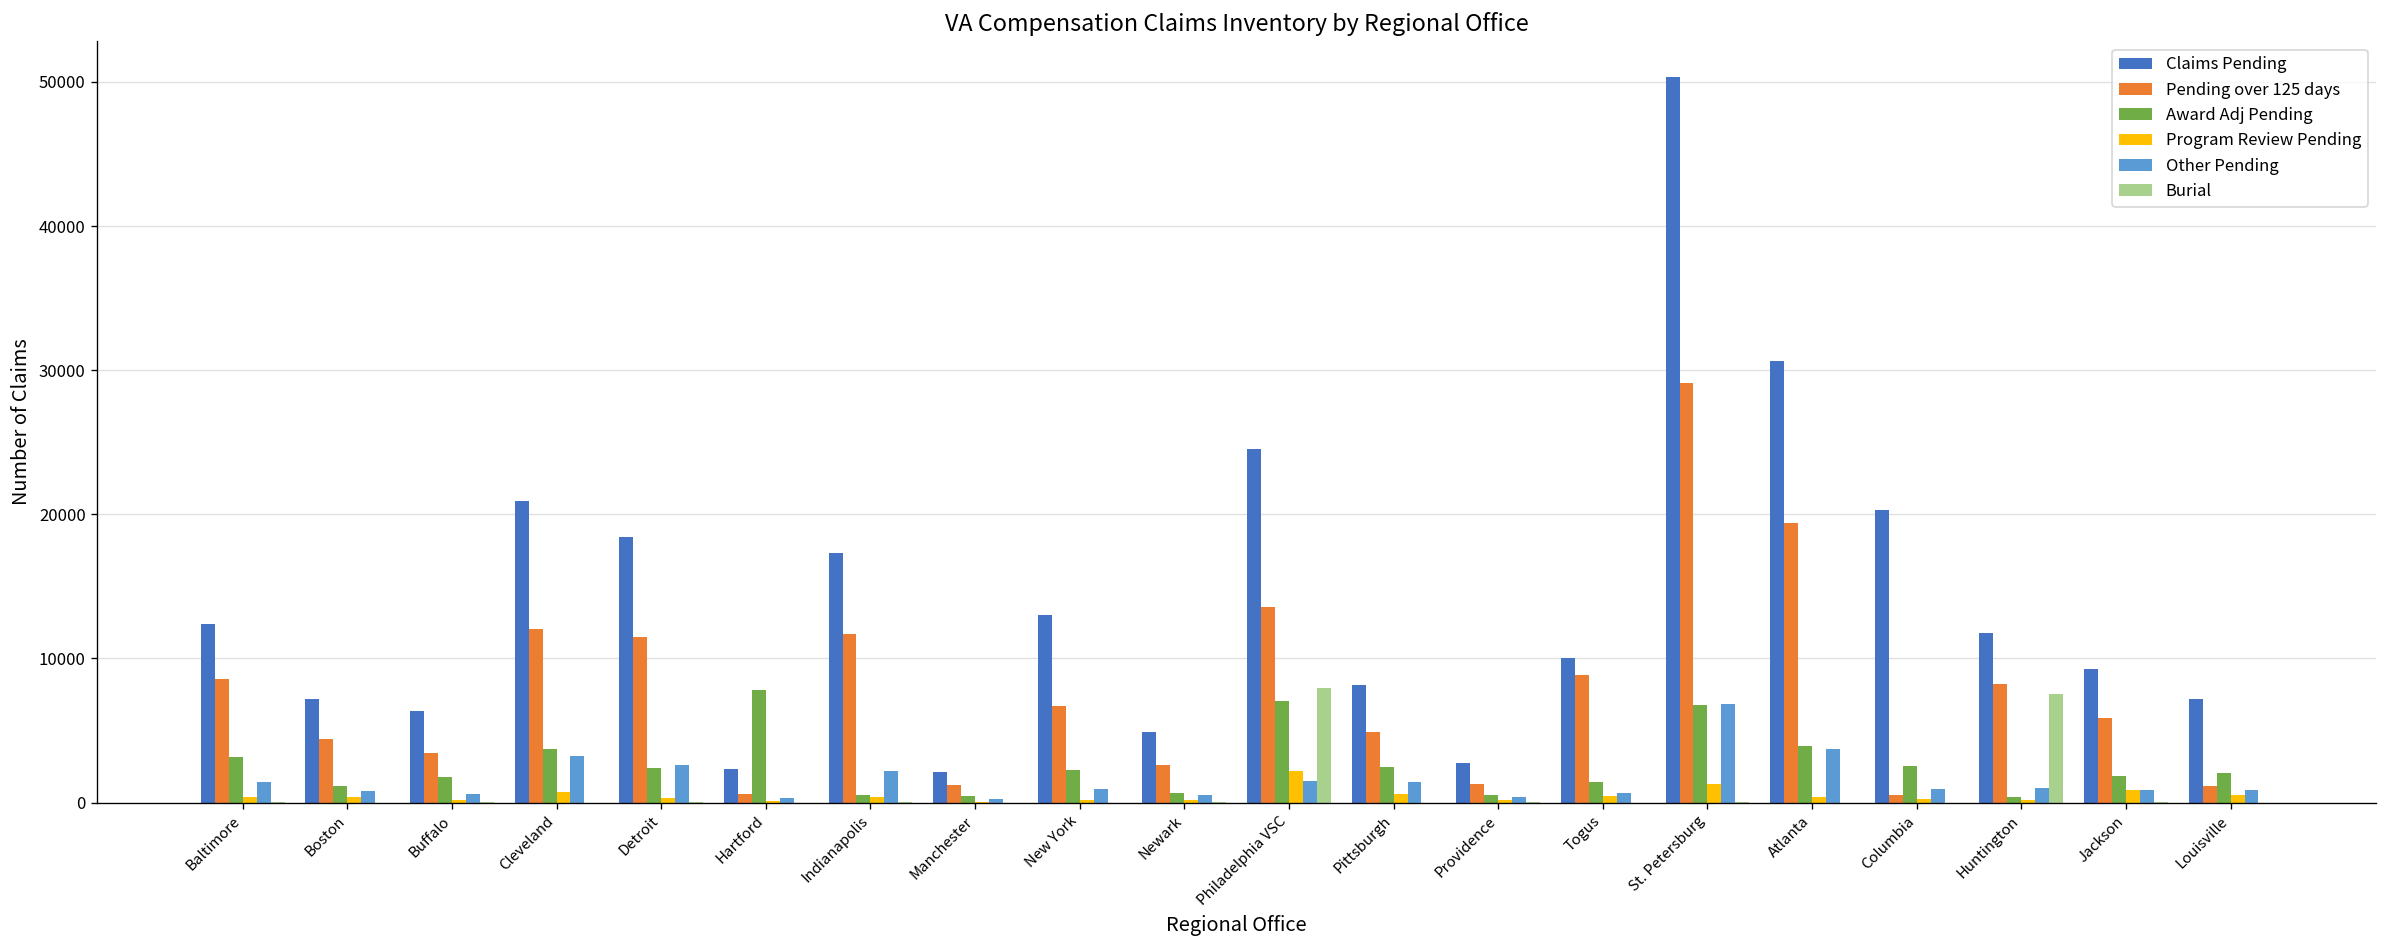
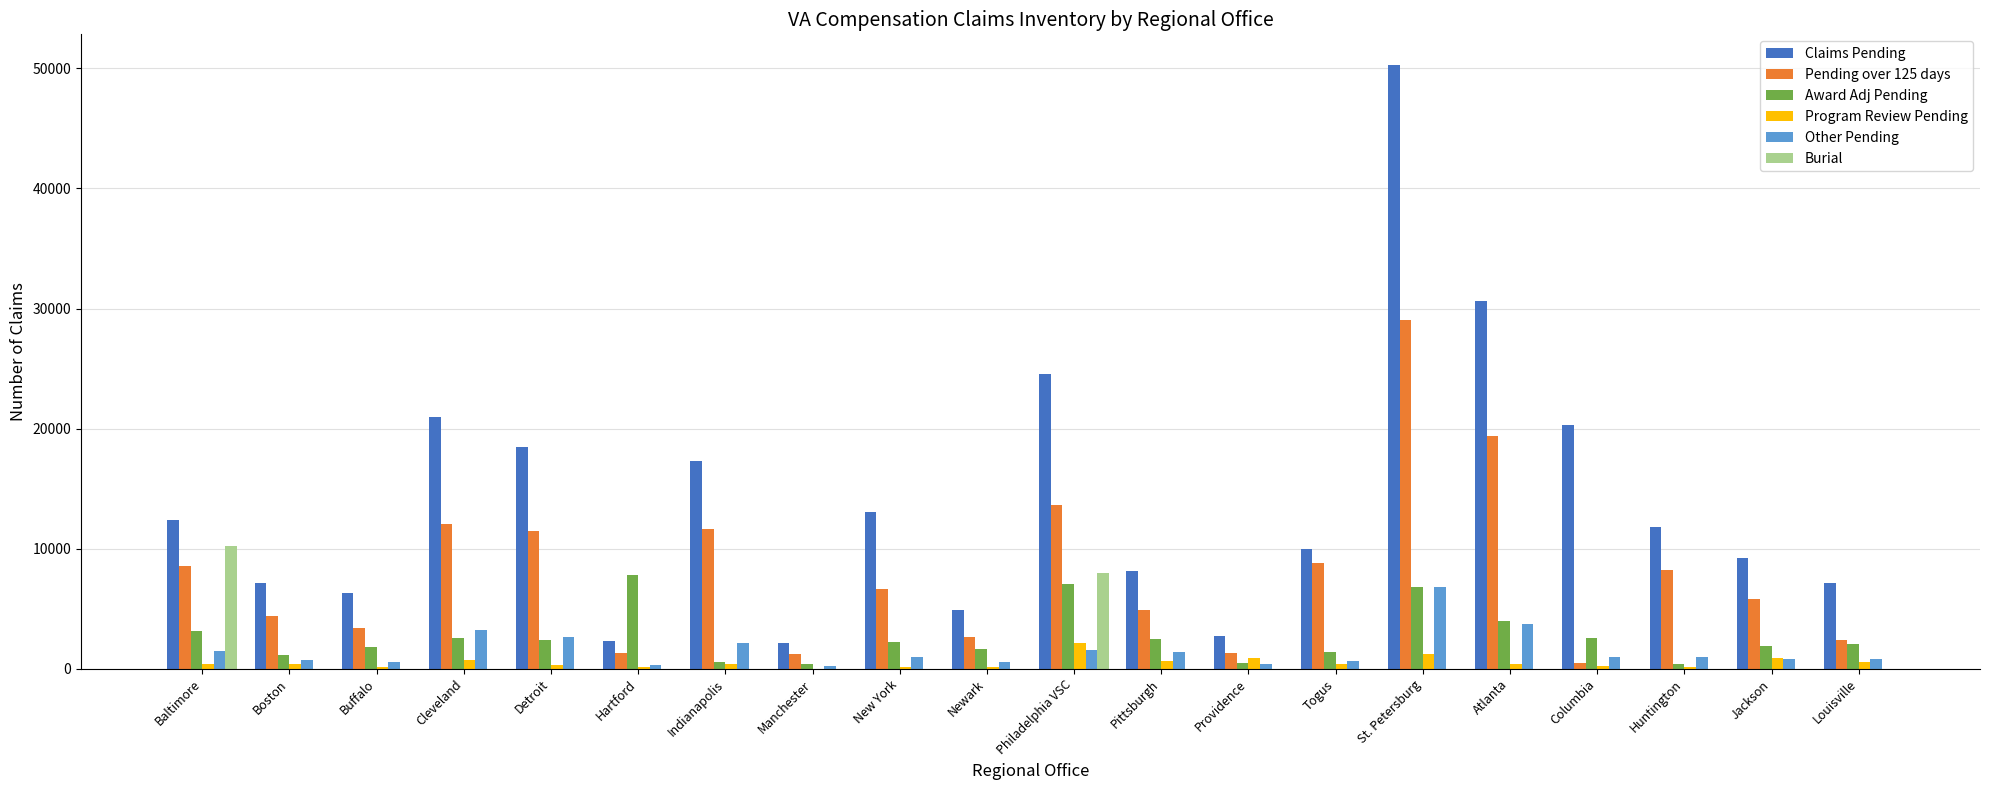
Burial, Baltimore: 0 -> 10200
Award Adj Pending, Cleveland: 3700 -> 2600
Pending over 125 days, Hartford: 600 -> 1400
Award Adj Pending, Newark: 600 -> 1600
Program Review Pending, Providence: 200 -> 900
Burial, Huntington: 7600 -> 0
Pending over 125 days, Louisville: 1200 -> 2400
